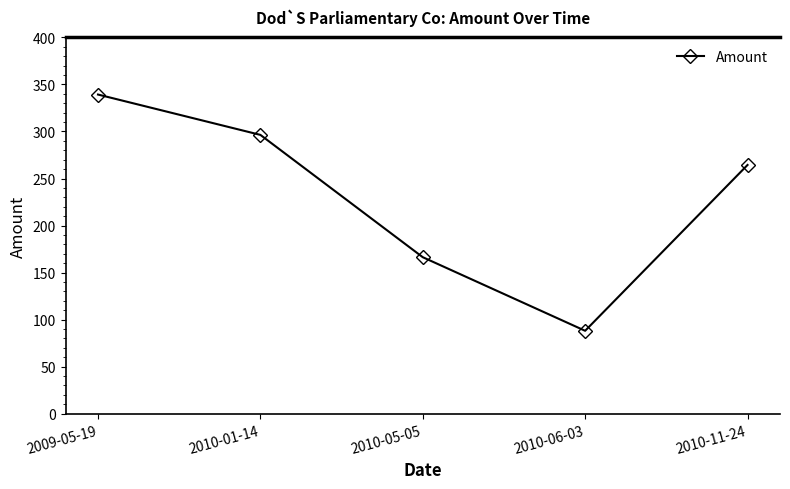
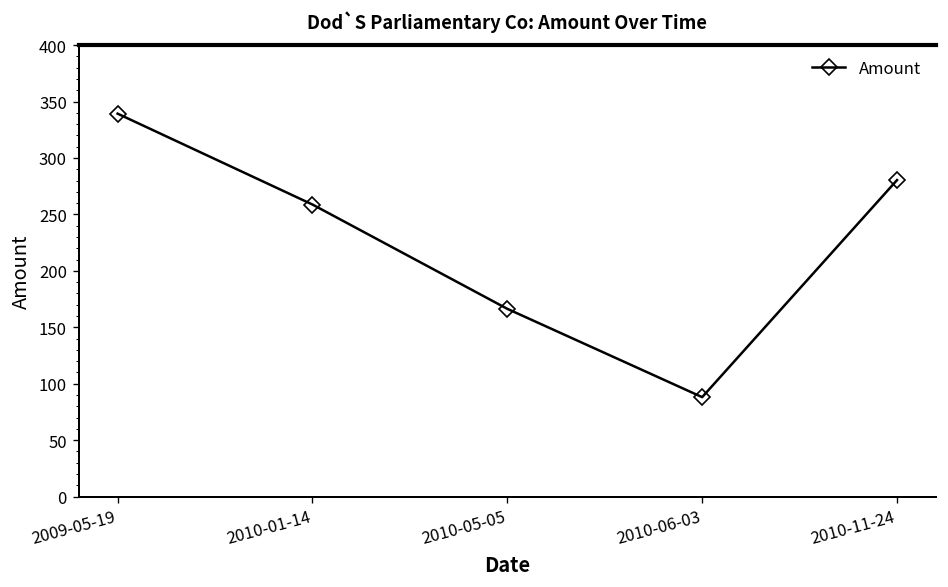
2010-01-14: 300 -> 260
2010-11-24: 260 -> 280
